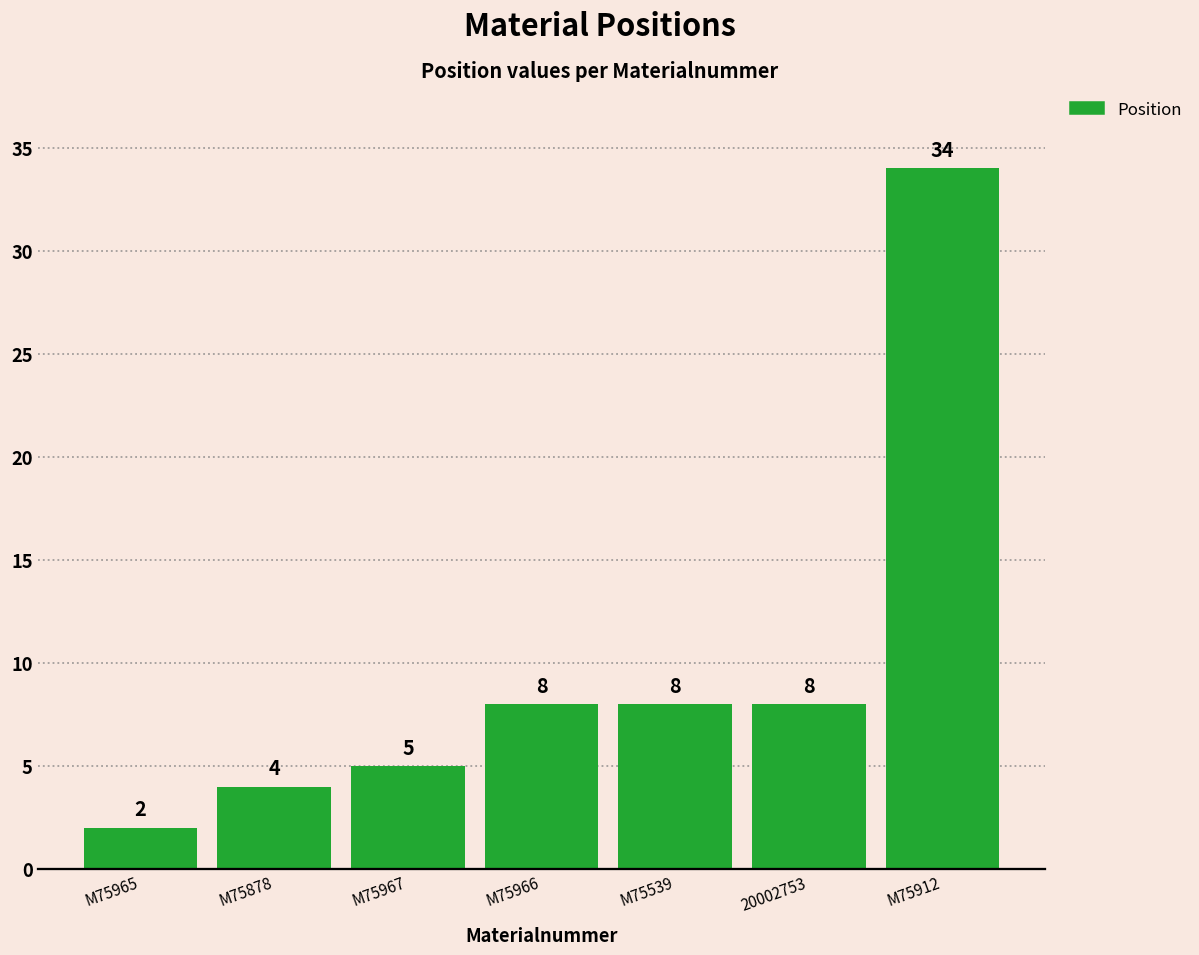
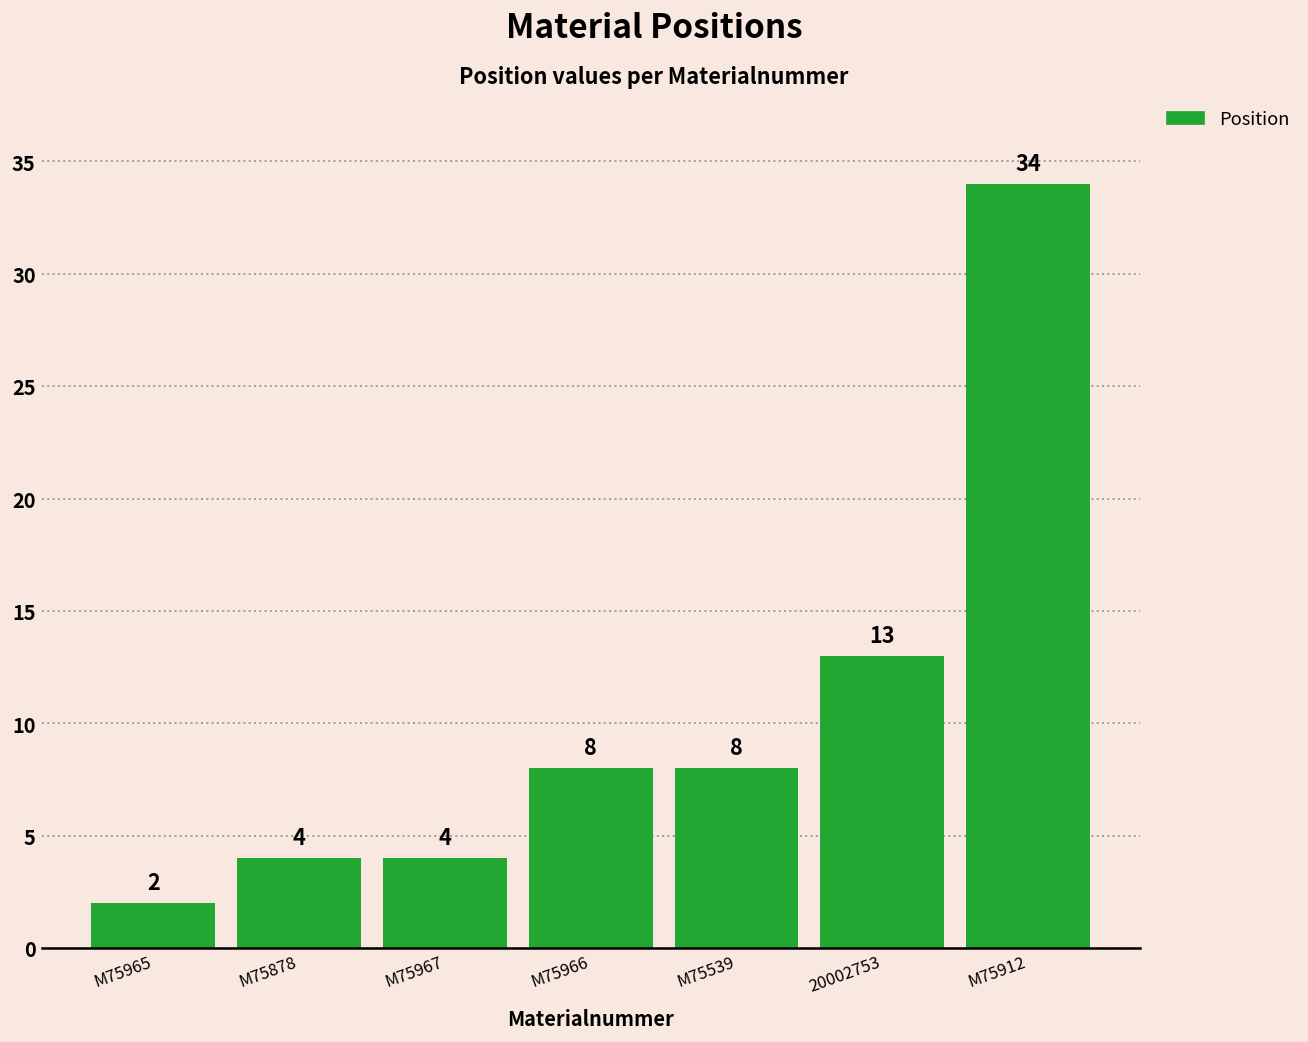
M75967: 5 -> 4
20002753: 8 -> 13
